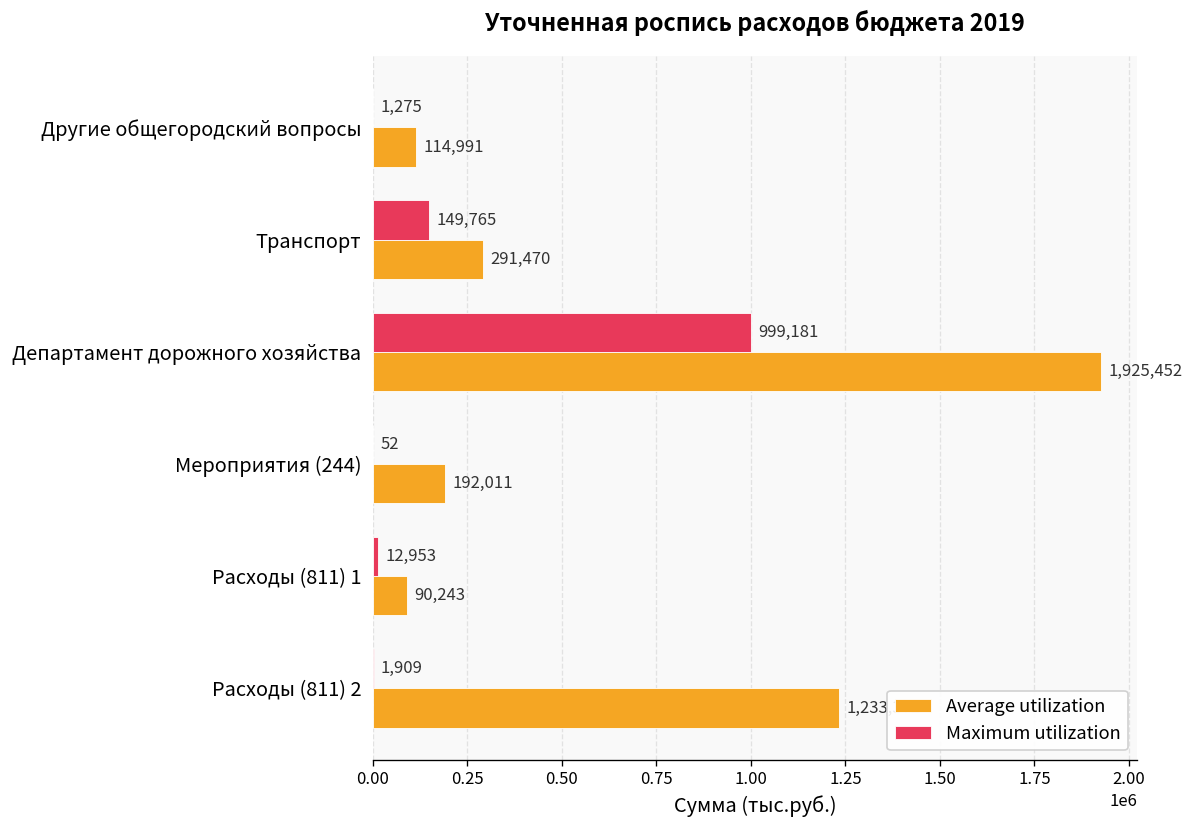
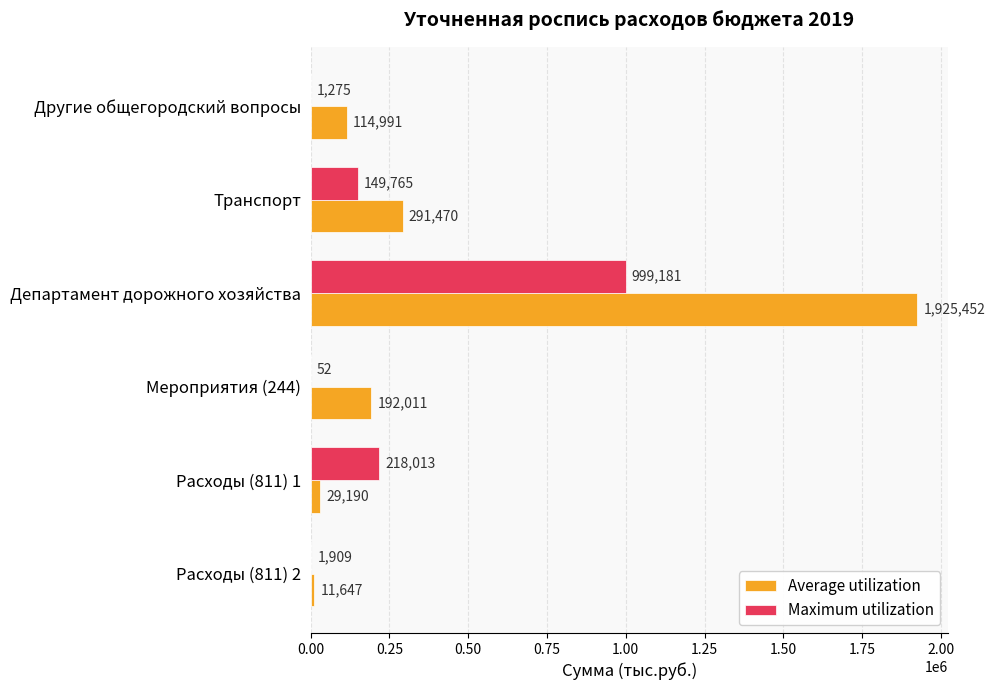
Maximum utilization, Расходы (811) 1: 12,953 -> 218,013
Average utilization, Расходы (811) 1: 90,243 -> 29,190
Average utilization, Расходы (811) 2: 1230000 -> 10000
